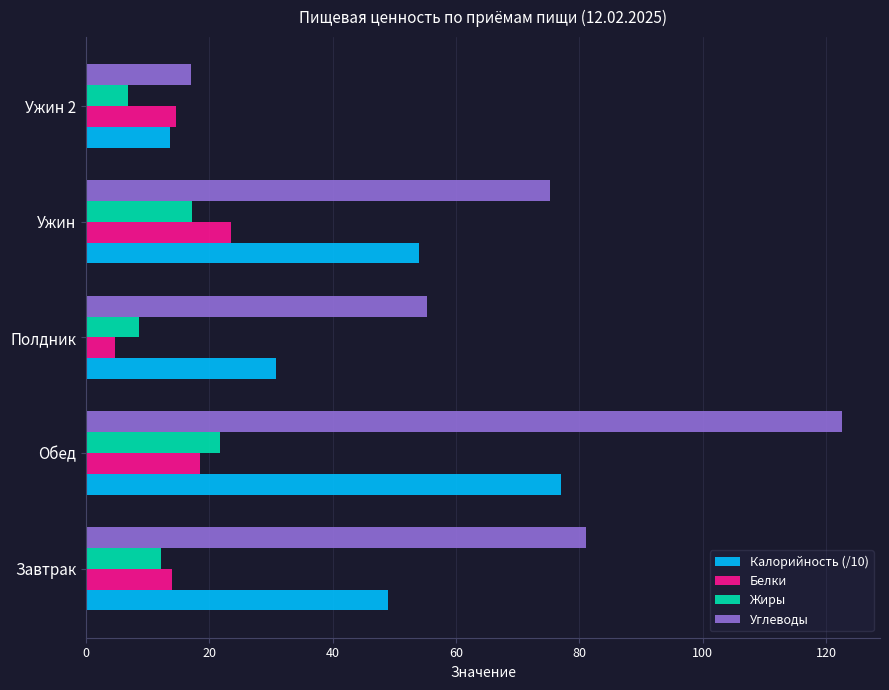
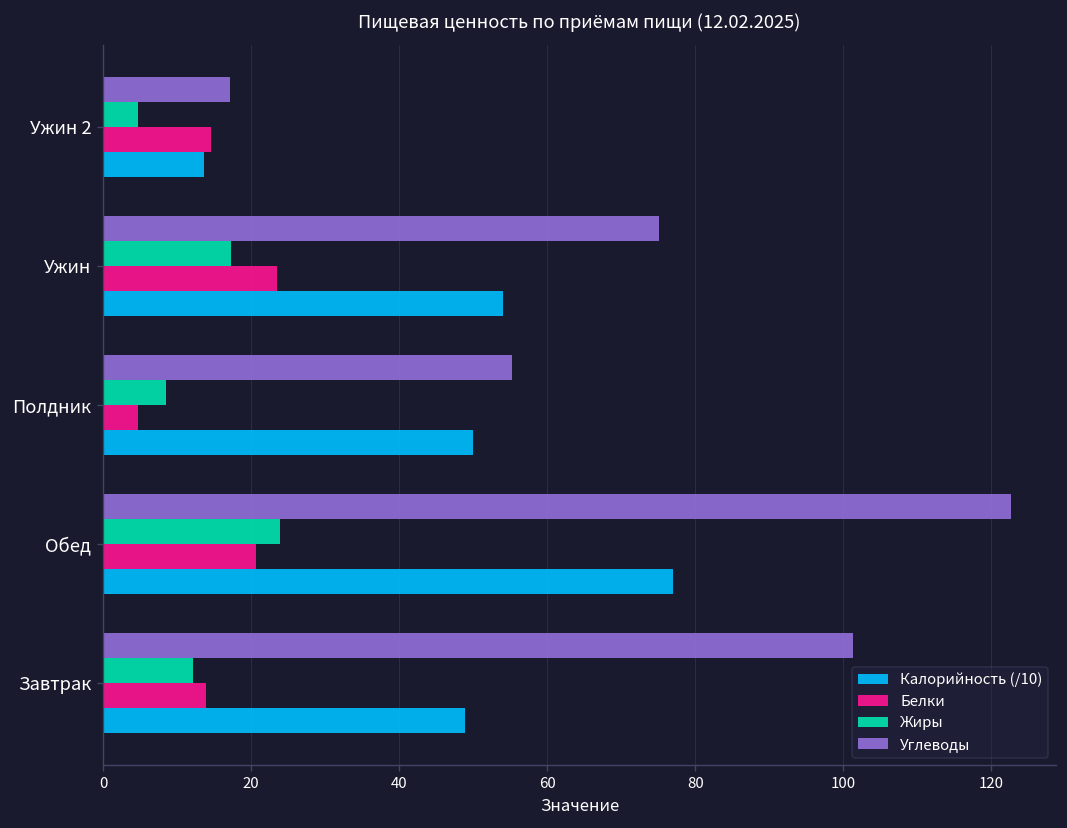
Жиры, Ужин 2: 7 -> 5
Калорийность (/10), Полдник: 31 -> 50
Жиры, Обед: 22 -> 24
Белки, Обед: 18 -> 21
Углеводы, Завтрак: 81 -> 101
